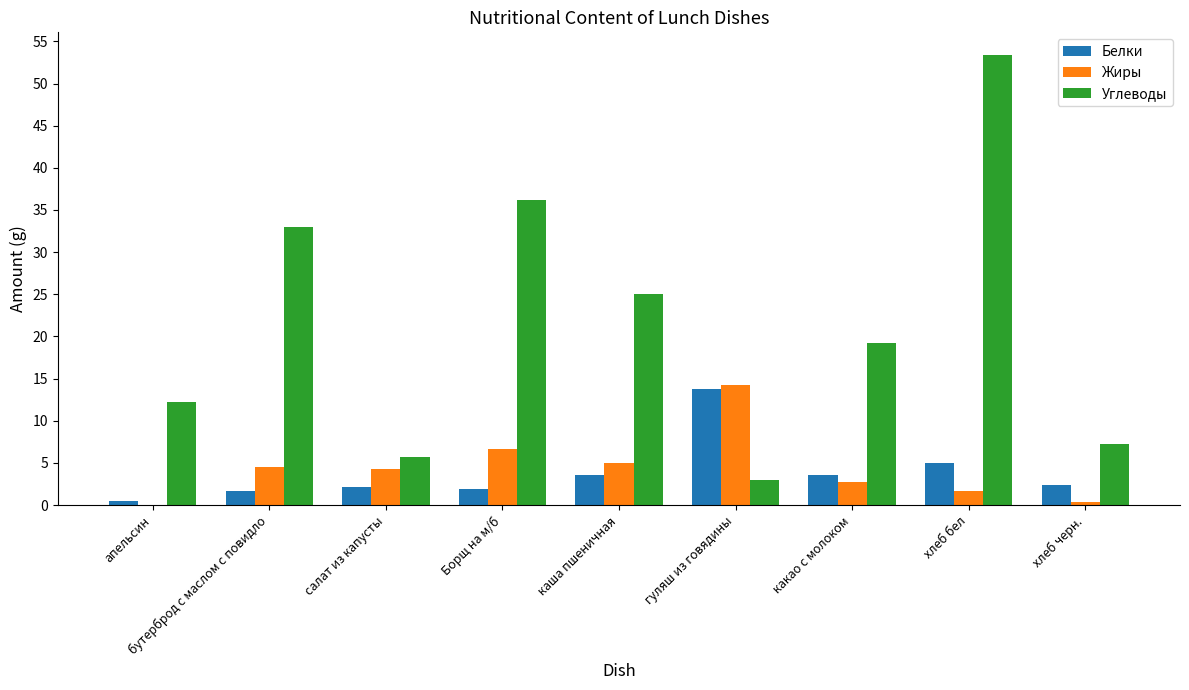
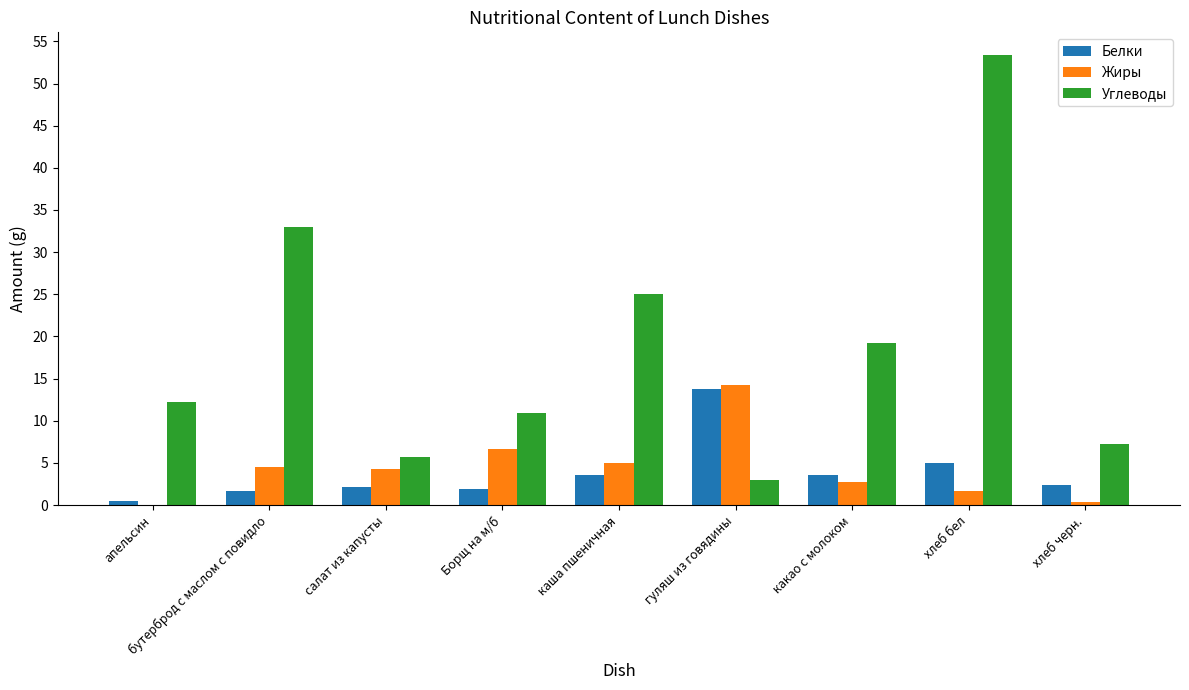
Углеводы, Борщ на м/б: 36 -> 11
